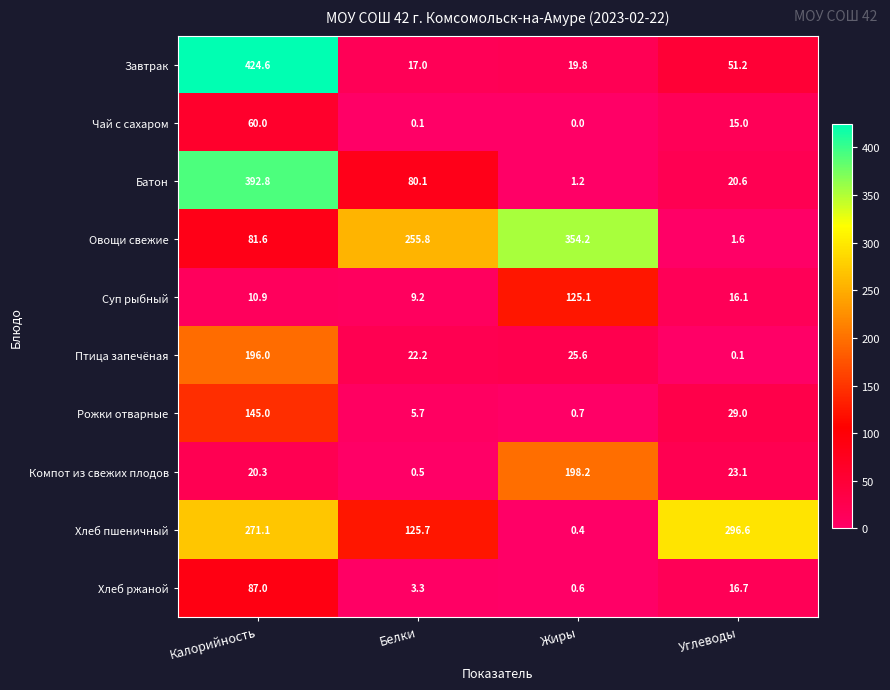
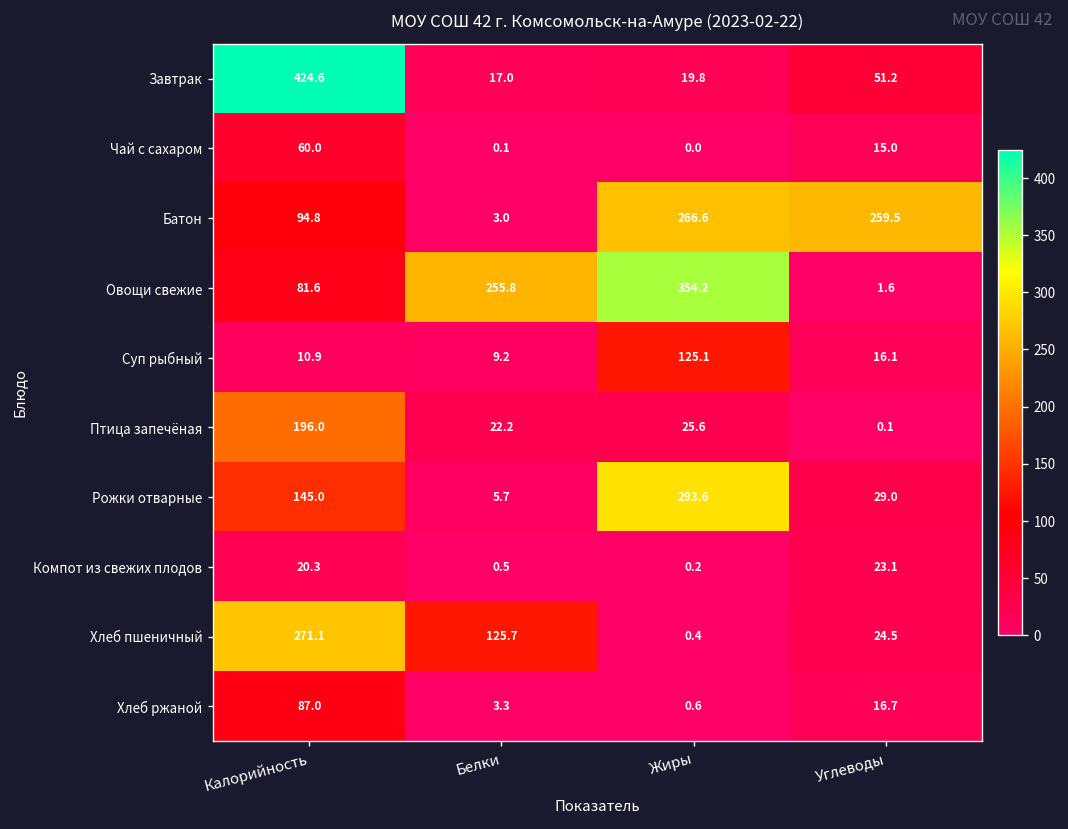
Батон, Калорийность: 392.8 -> 94.8
Батон, Белки: 80.1 -> 3.0
Батон, Жиры: 1.2 -> 266.6
Батон, Углеводы: 20.6 -> 259.5
Рожки отварные, Жиры: 0.7 -> 293.6
Компот из свежих плодов, Жиры: 198.2 -> 0.2
Хлеб пшеничный, Углеводы: 296.6 -> 24.5
